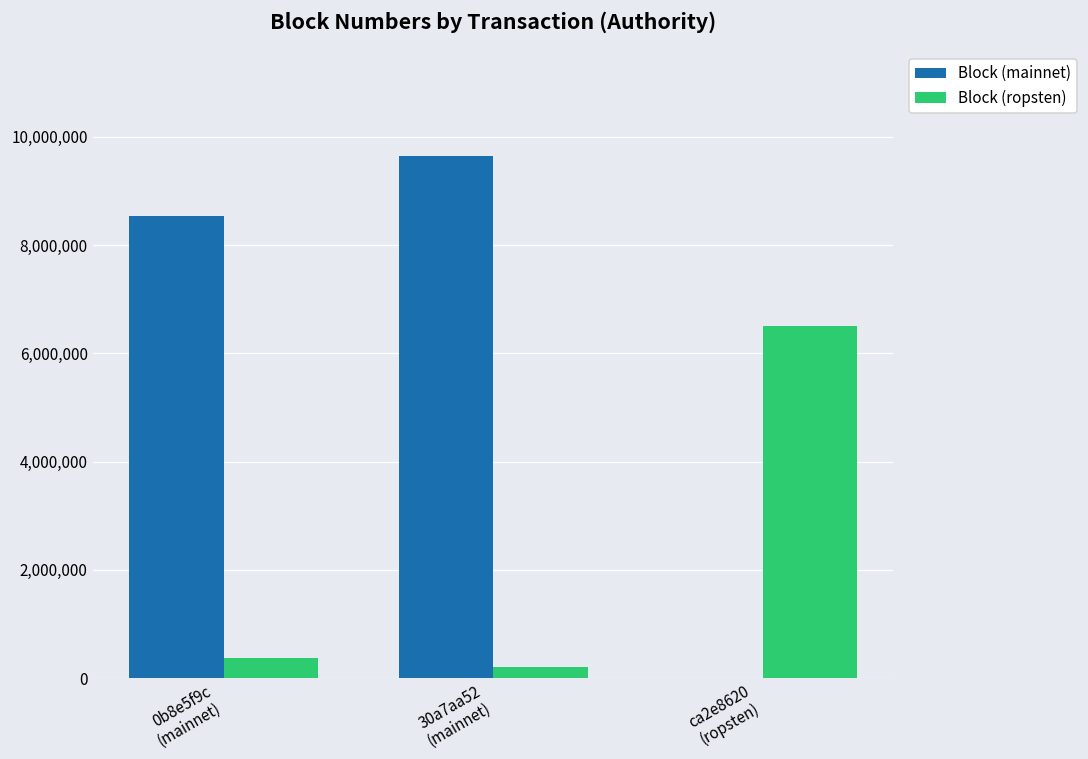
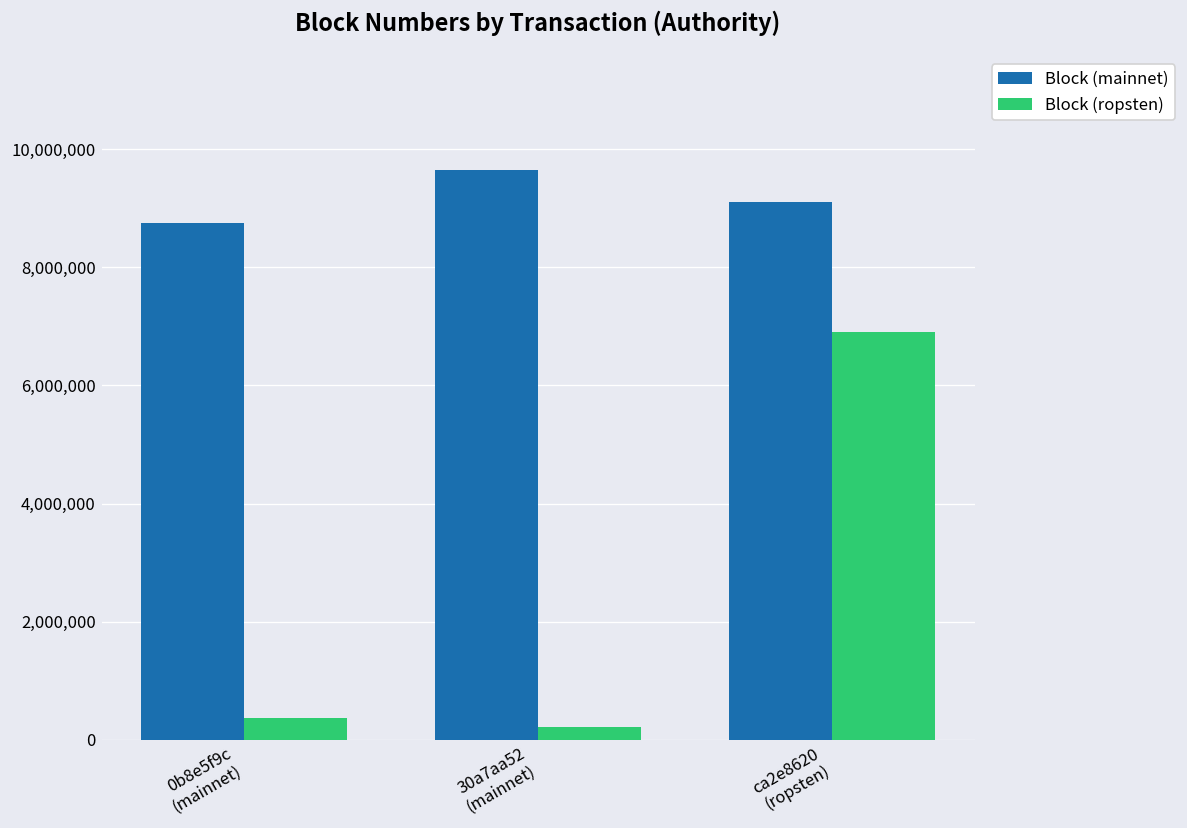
Block (mainnet), 0b8e5f9c (mainnet): 8,500,000 -> 8,700,000
Block (mainnet), ca2e8620 (ropsten): 0 -> 9,100,000
Block (ropsten), ca2e8620 (ropsten): 6,500,000 -> 6,900,000
